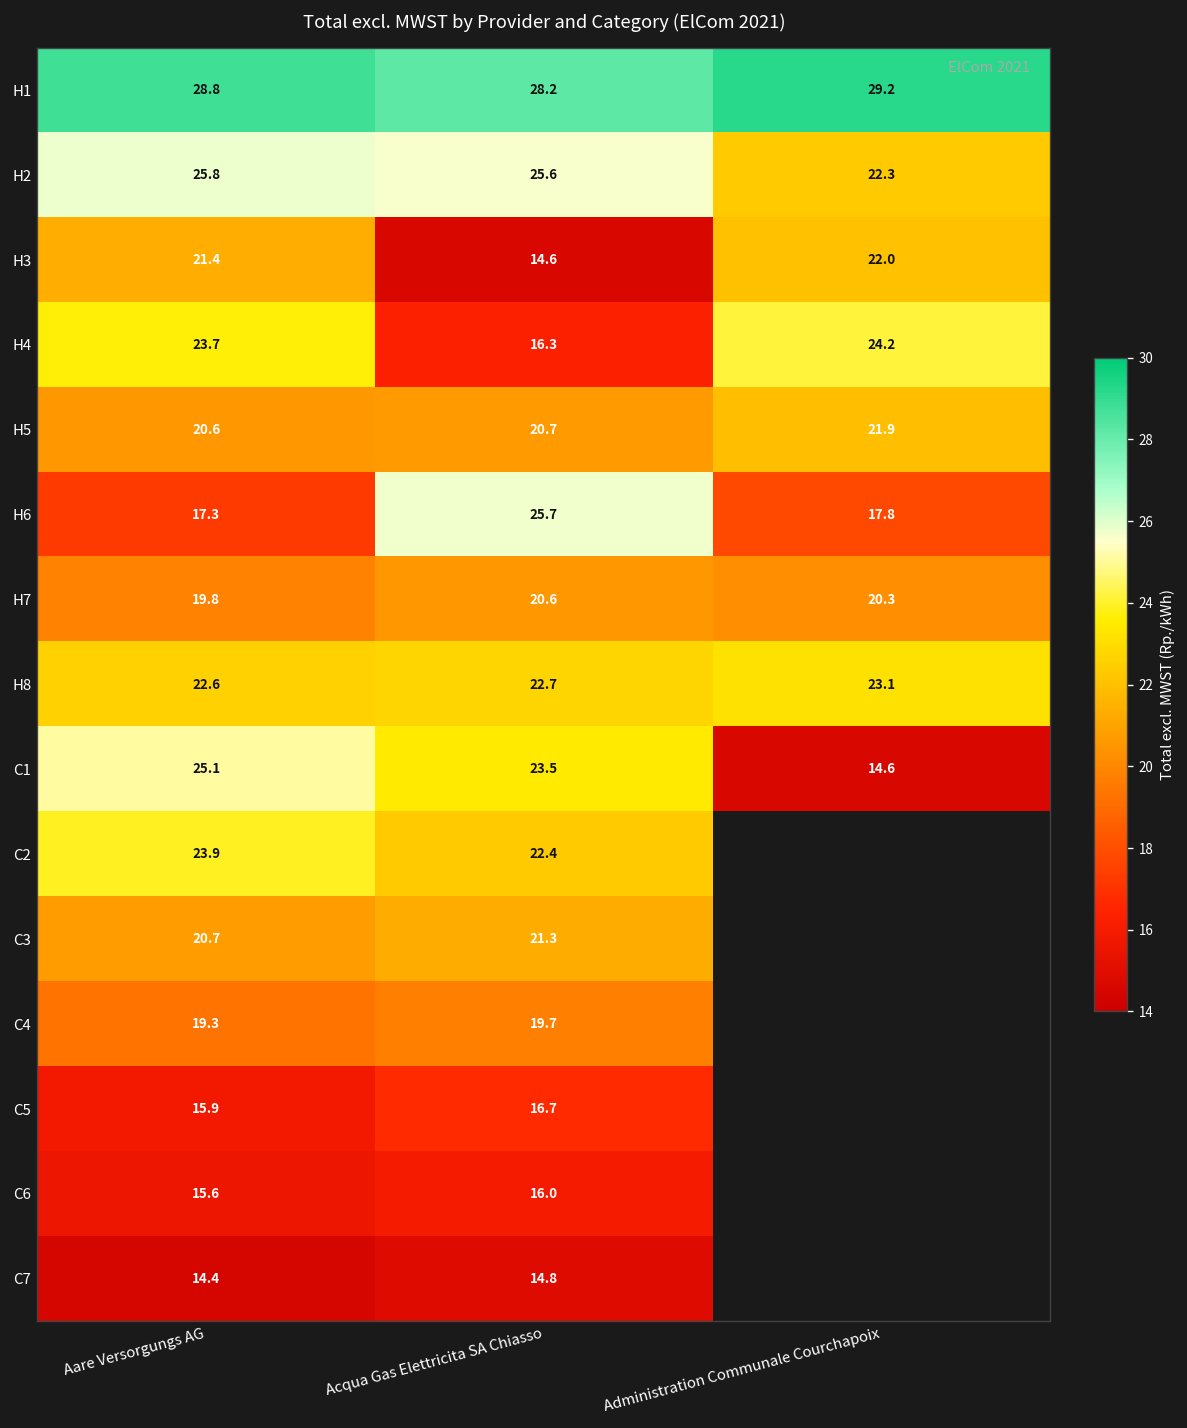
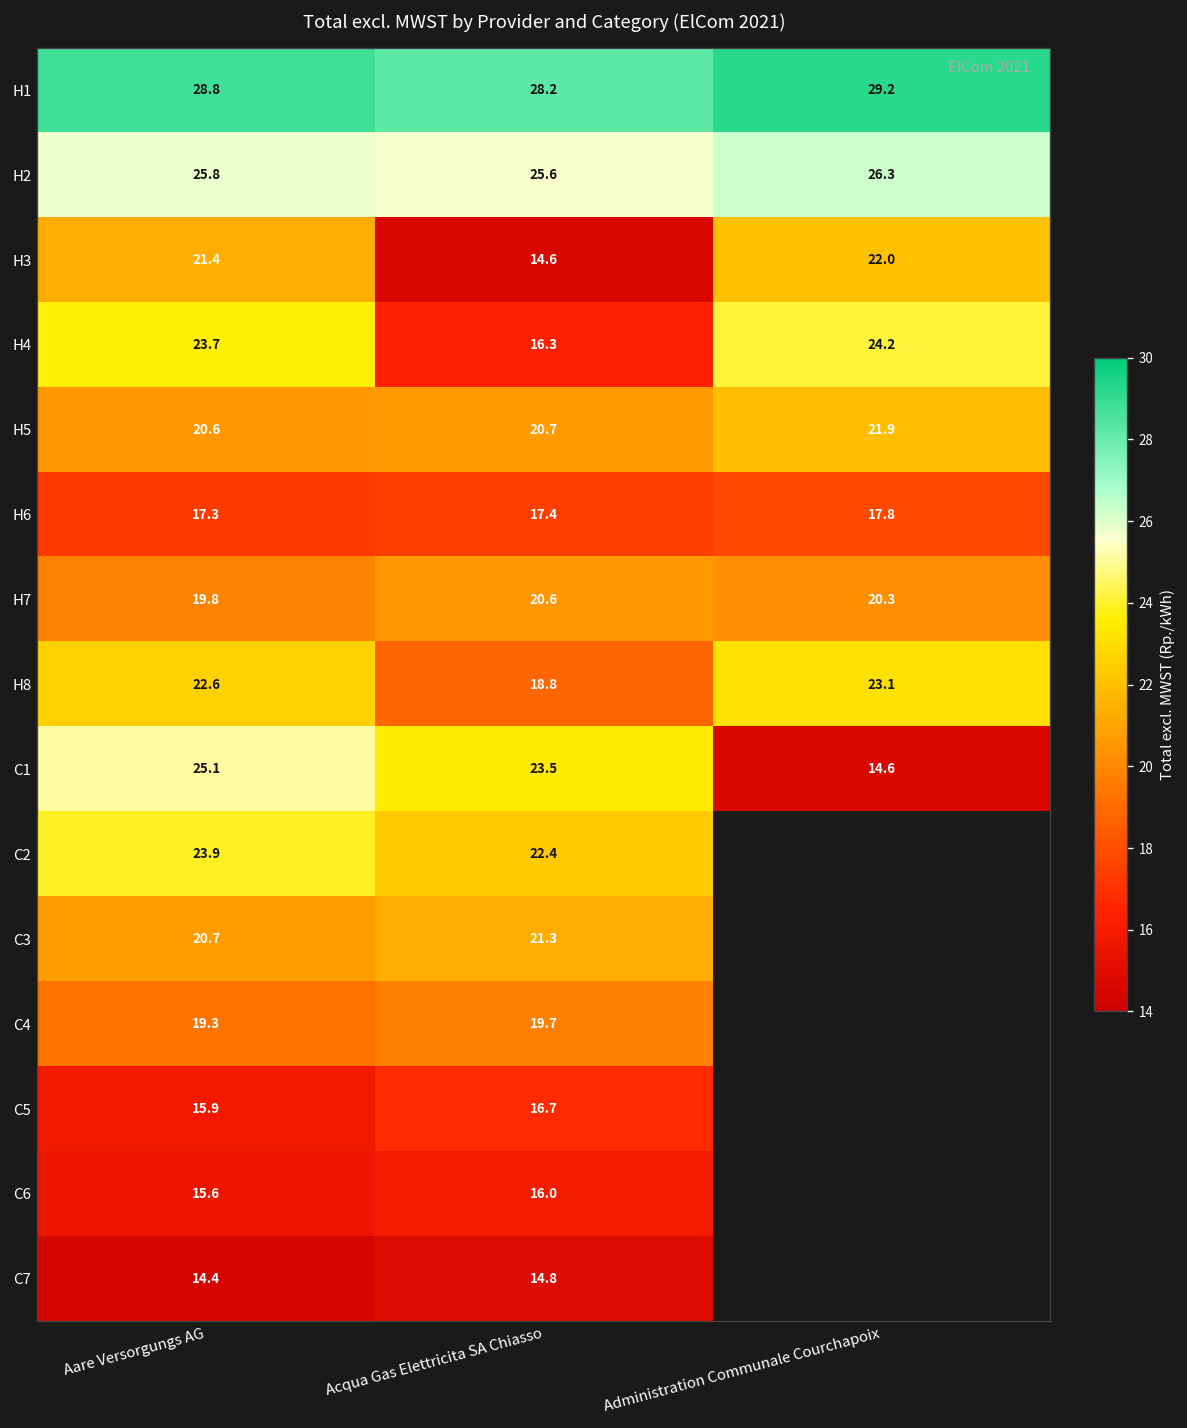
H2, Administration Communale Courchapoix: 22.3 -> 26.3
H6, Acqua Gas Elettricita SA Chiasso: 25.7 -> 17.4
H8, Acqua Gas Elettricita SA Chiasso: 22.7 -> 18.8
